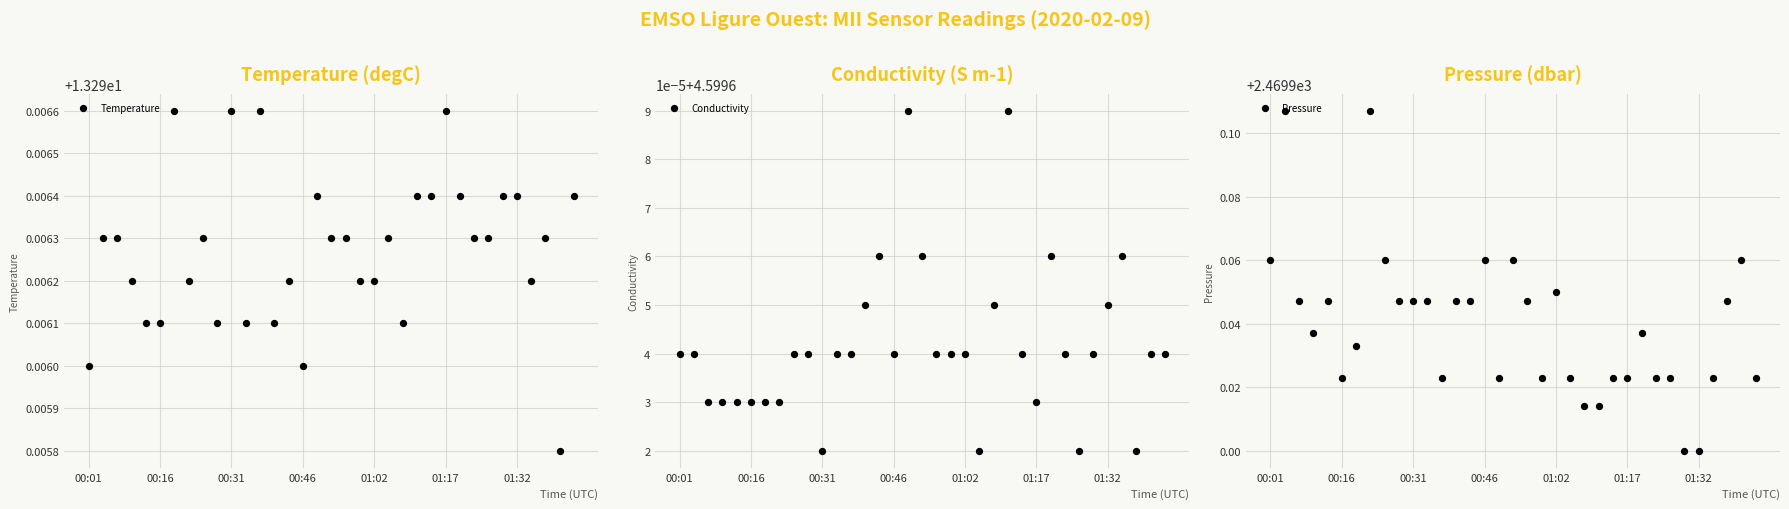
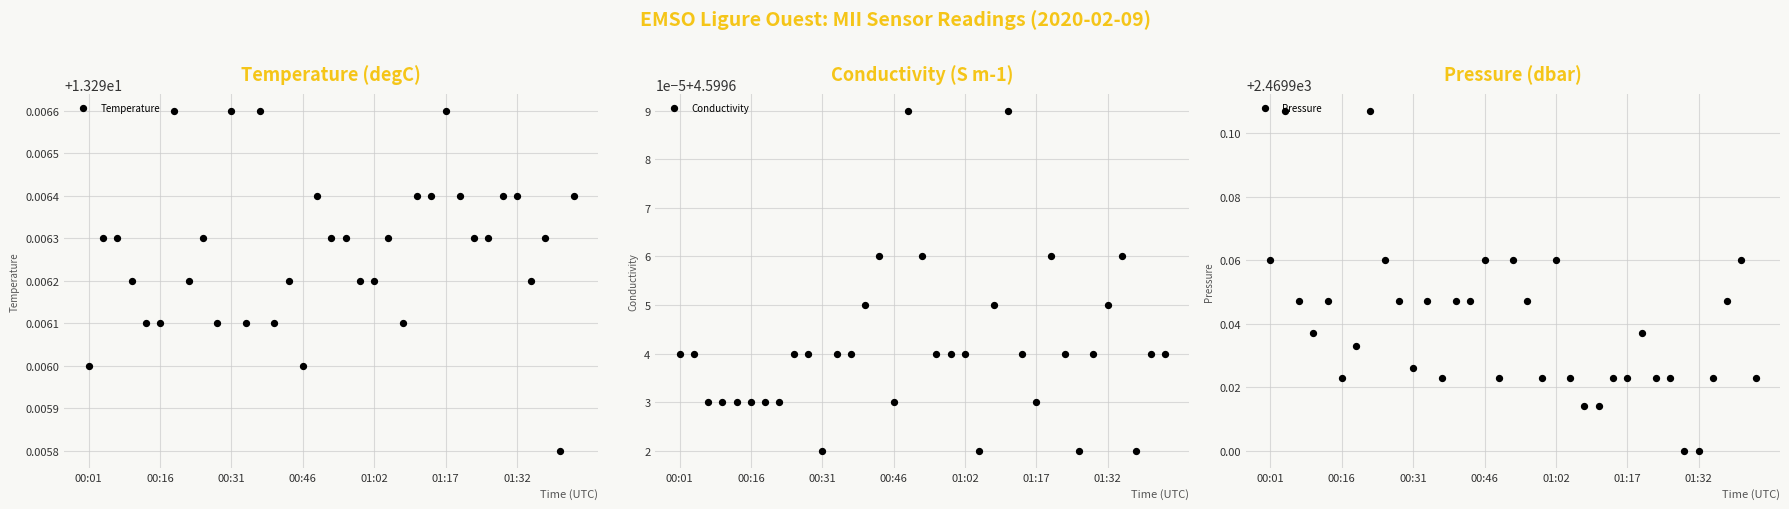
Conductivity (S m-1), 00:46: 4.59964 -> 4.59963
Pressure (dbar), 00:31: 2469.947 -> 2469.926
Pressure (dbar), 01:02: 2469.95 -> 2469.96
